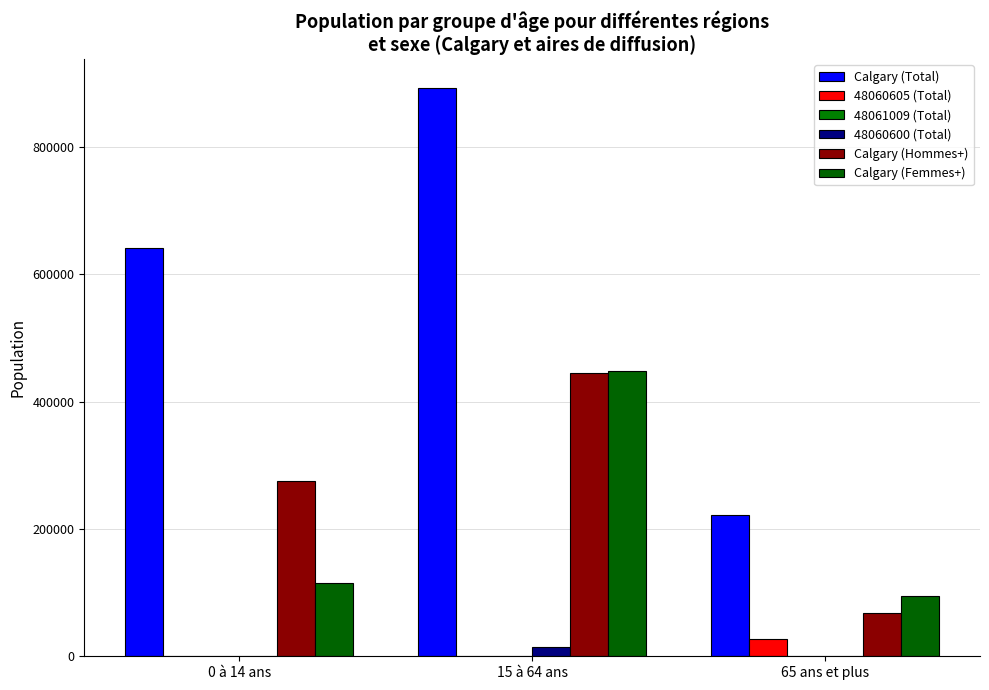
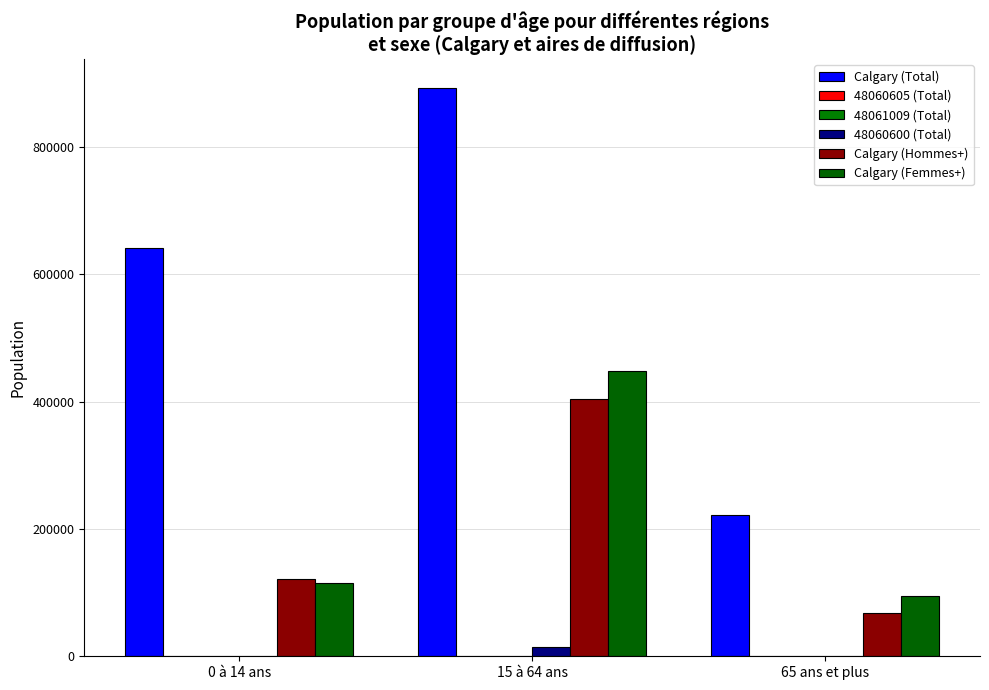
Calgary (Hommes+), 0 à 14 ans: 280000 -> 120000
Calgary (Hommes+), 15 à 64 ans: 450000 -> 400000
48060605 (Total), 65 ans et plus: 30000 -> 0
